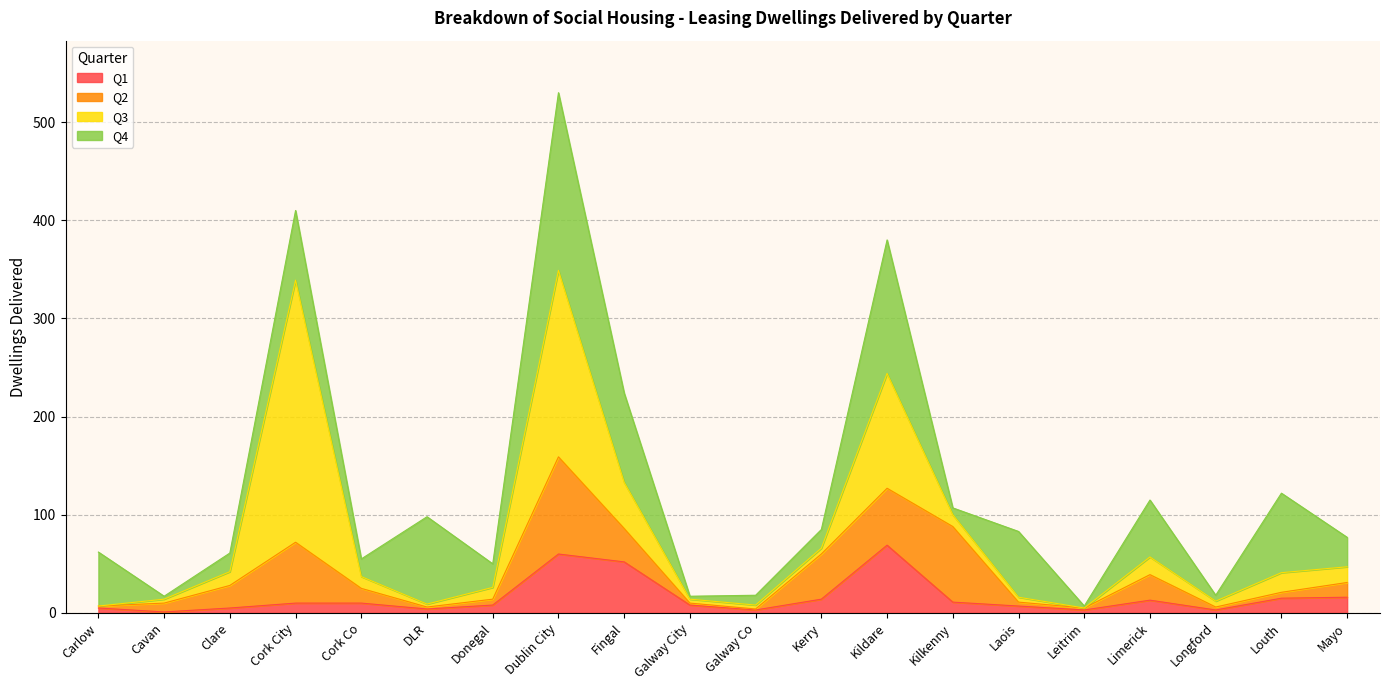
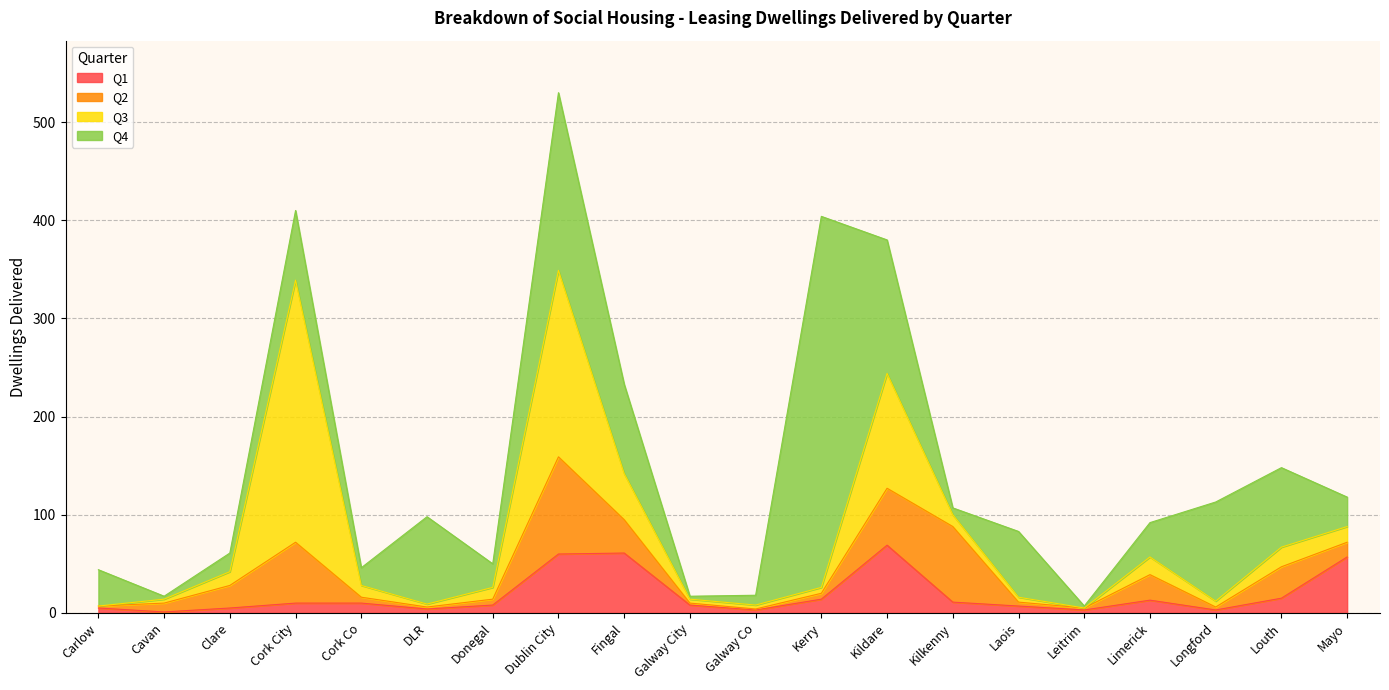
Q4, Carlow: 60 -> 40
Q2, Cork Co: 20 -> 10
Q1, Fingal: 50 -> 60
Q2, Kerry: 50 -> 10
Q4, Kerry: 20 -> 380
Q4, Limerick: 60 -> 40
Q4, Longford: 10 -> 100
Q2, Louth: 10 -> 30
Q1, Mayo: 20 -> 60
